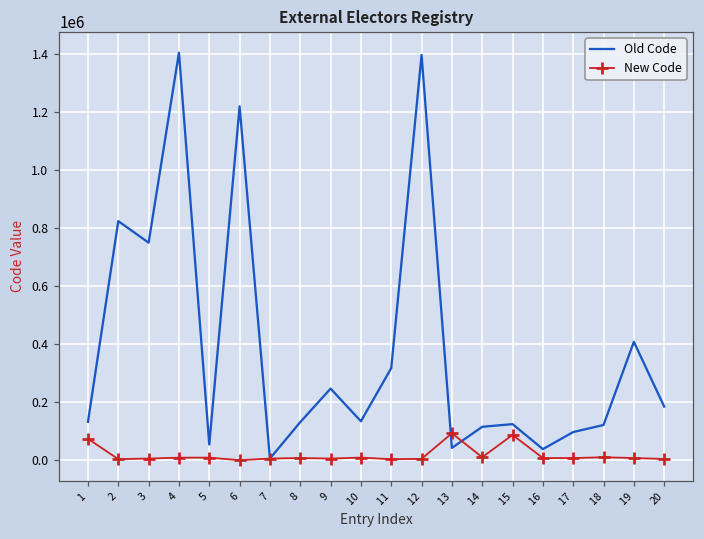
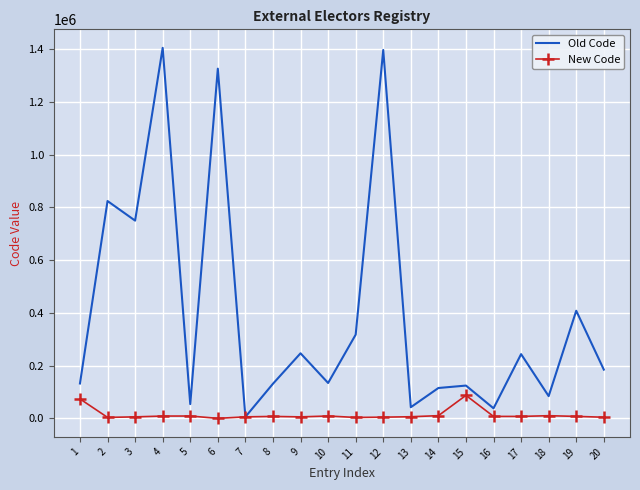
Old Code, 6: 1220000 -> 1330000
New Code, 13: 90000 -> 10000
Old Code, 17: 100000 -> 240000
Old Code, 18: 120000 -> 80000
